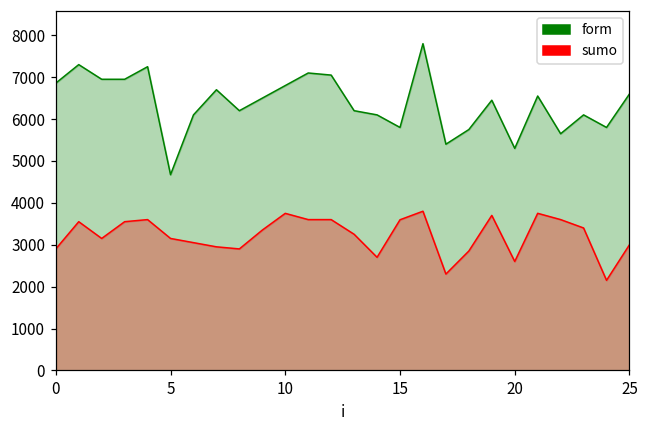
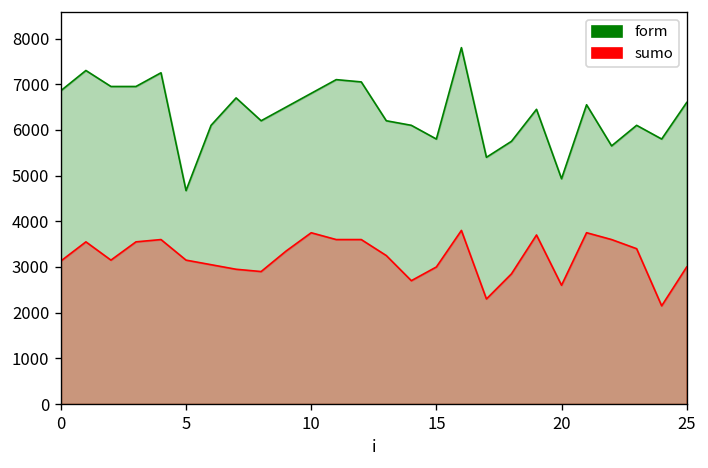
sumo, 0: 2900 -> 3100
sumo, 15: 3600 -> 3000
form, 20: 5300 -> 4900
